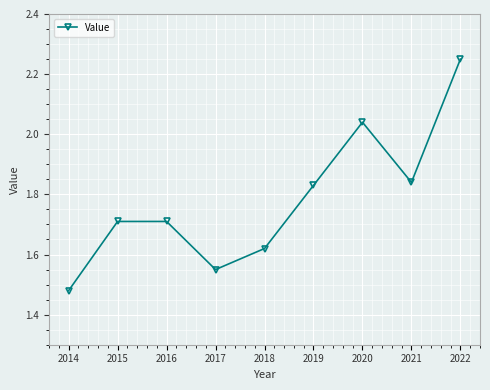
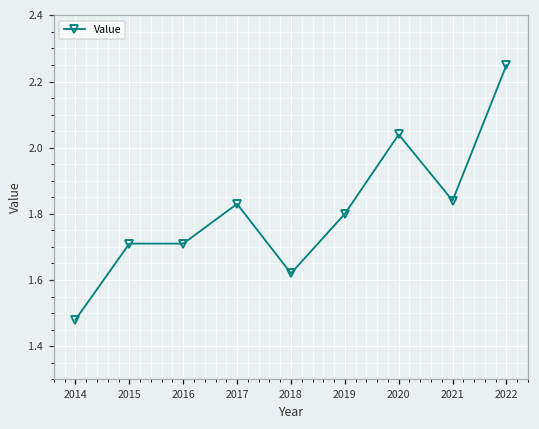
2017: 1.55 -> 1.83
2019: 1.83 -> 1.80
